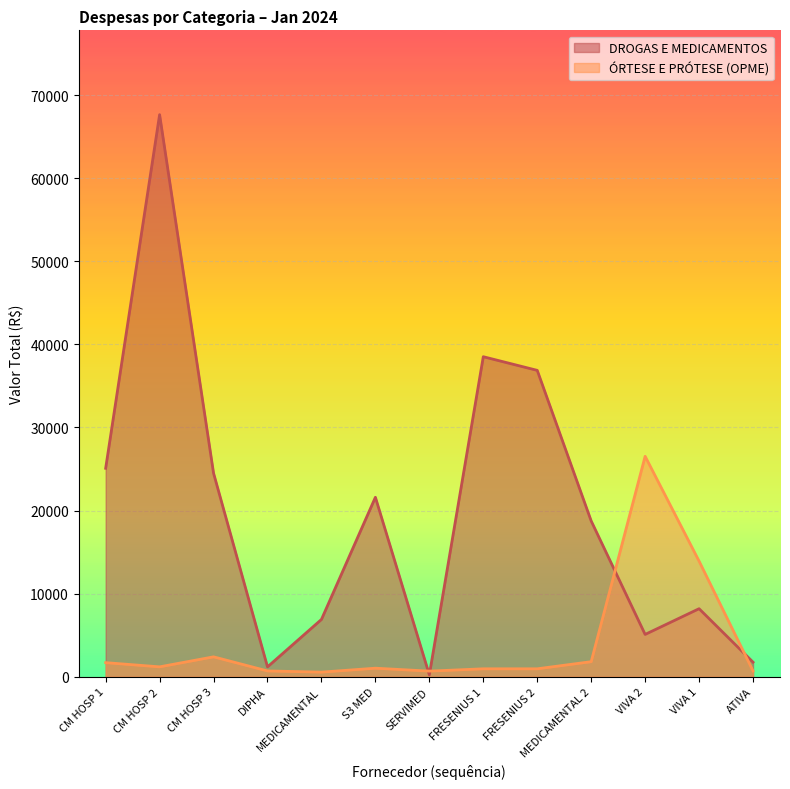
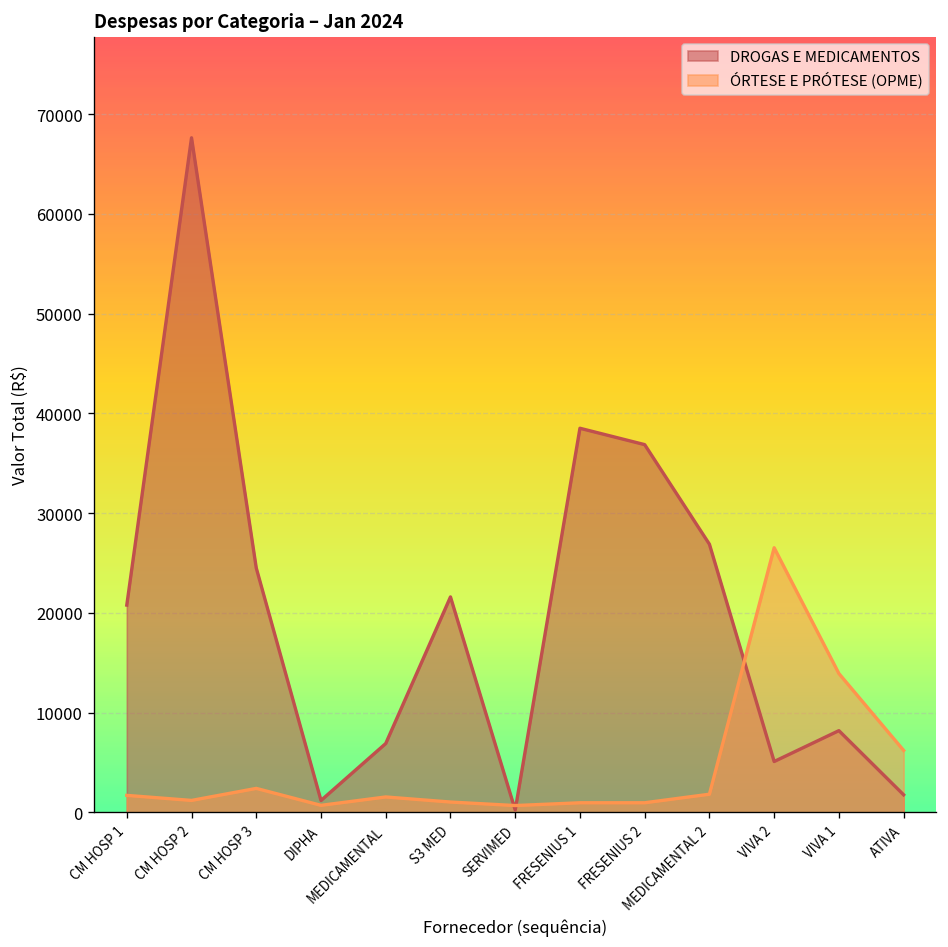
DROGAS E MEDICAMENTOS, CM HOSP 1: 25000 -> 21000
ÓRTESE E PRÓTESE (OPME), MEDICAMENTAL: 1000 -> 2000
DROGAS E MEDICAMENTOS, MEDICAMENTAL 2: 19000 -> 27000
ÓRTESE E PRÓTESE (OPME), ATIVA: 1000 -> 6000
